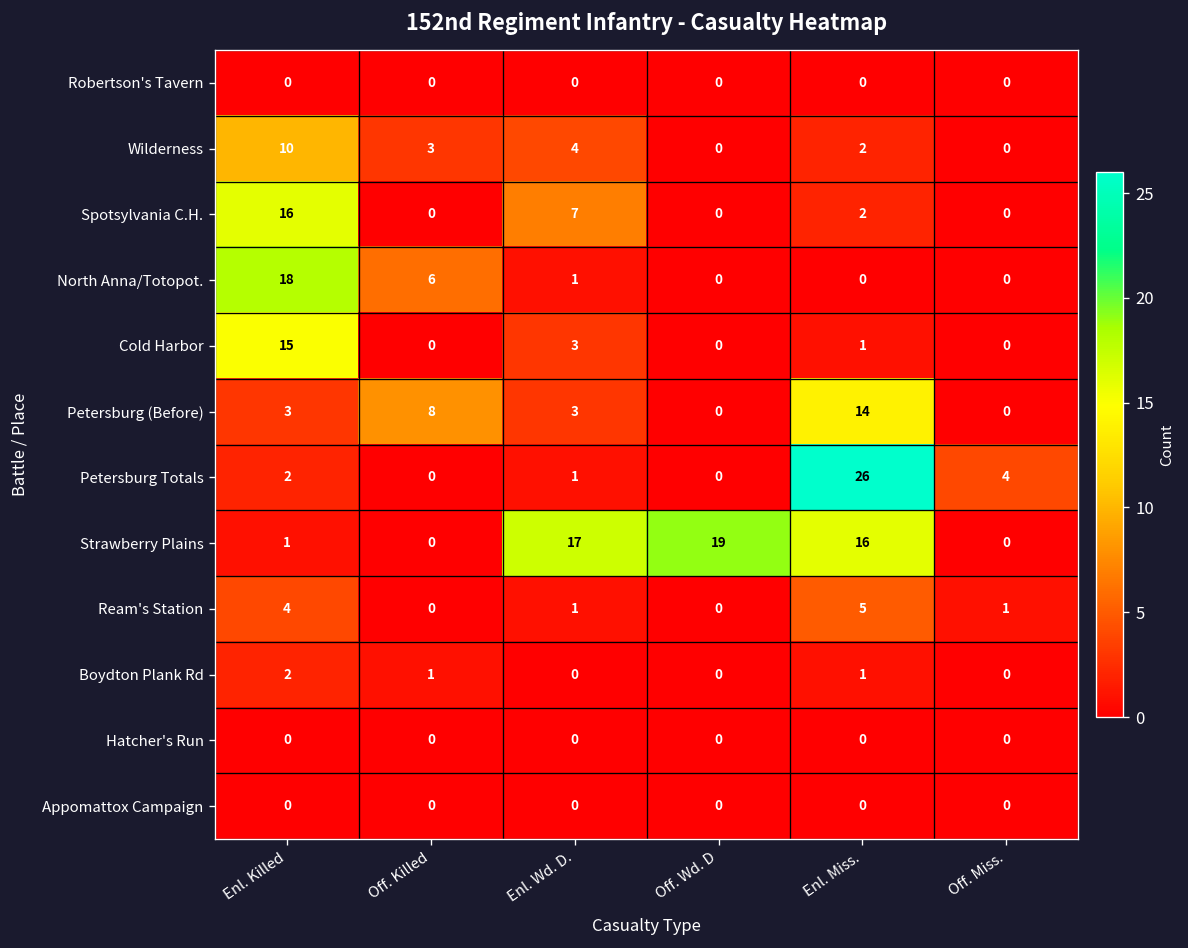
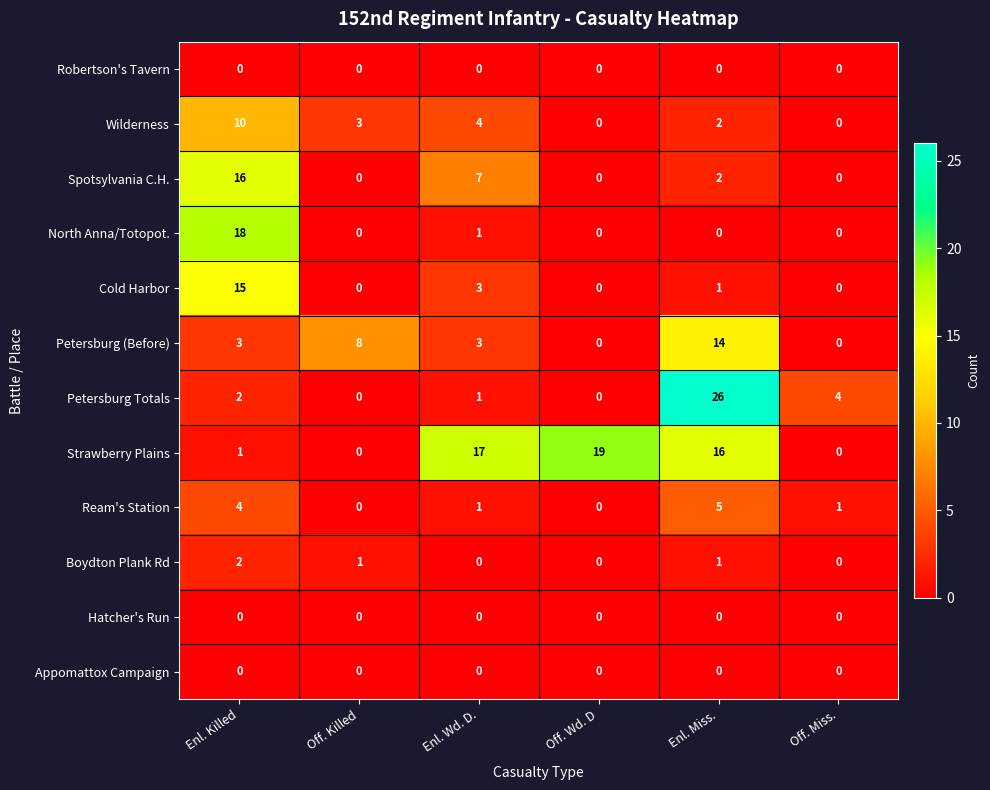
North Anna/Totopot., Off. Killed: 6 -> 0
